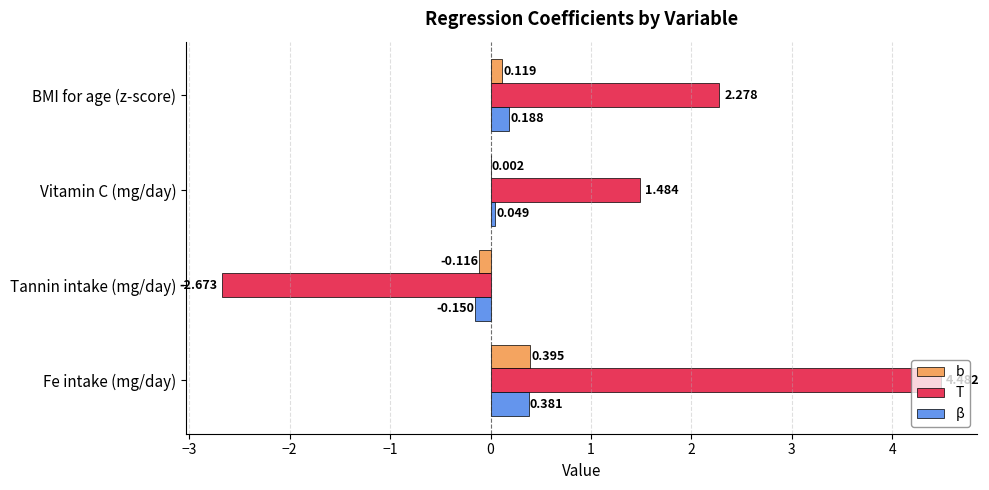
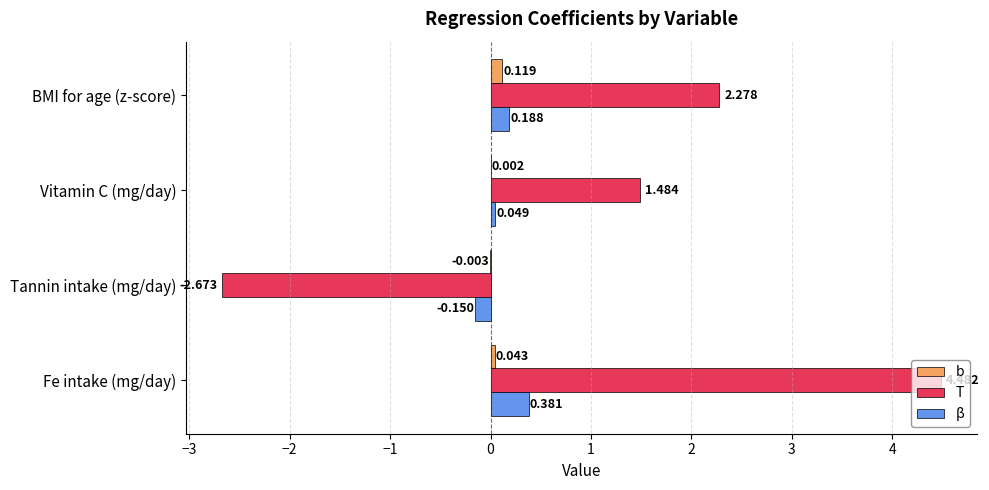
b, Tannin intake (mg/day): -0.116 -> -0.003
b, Fe intake (mg/day): 0.395 -> 0.043
